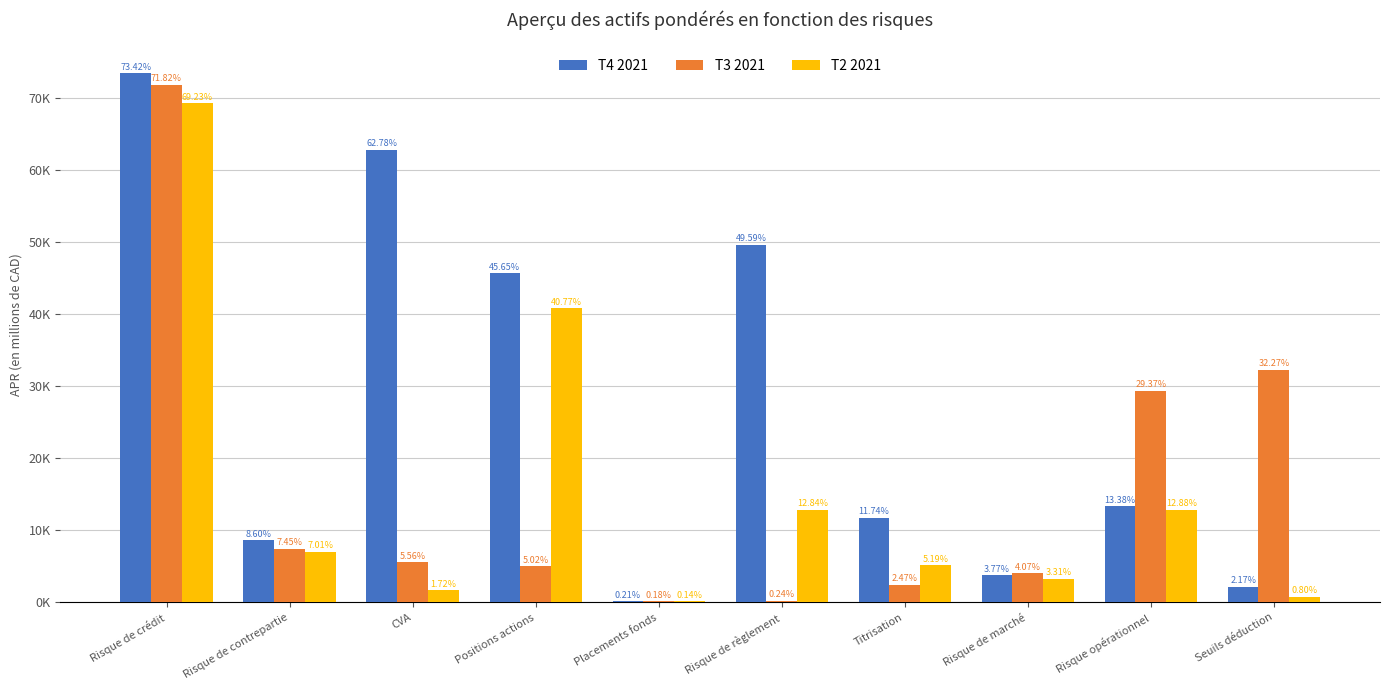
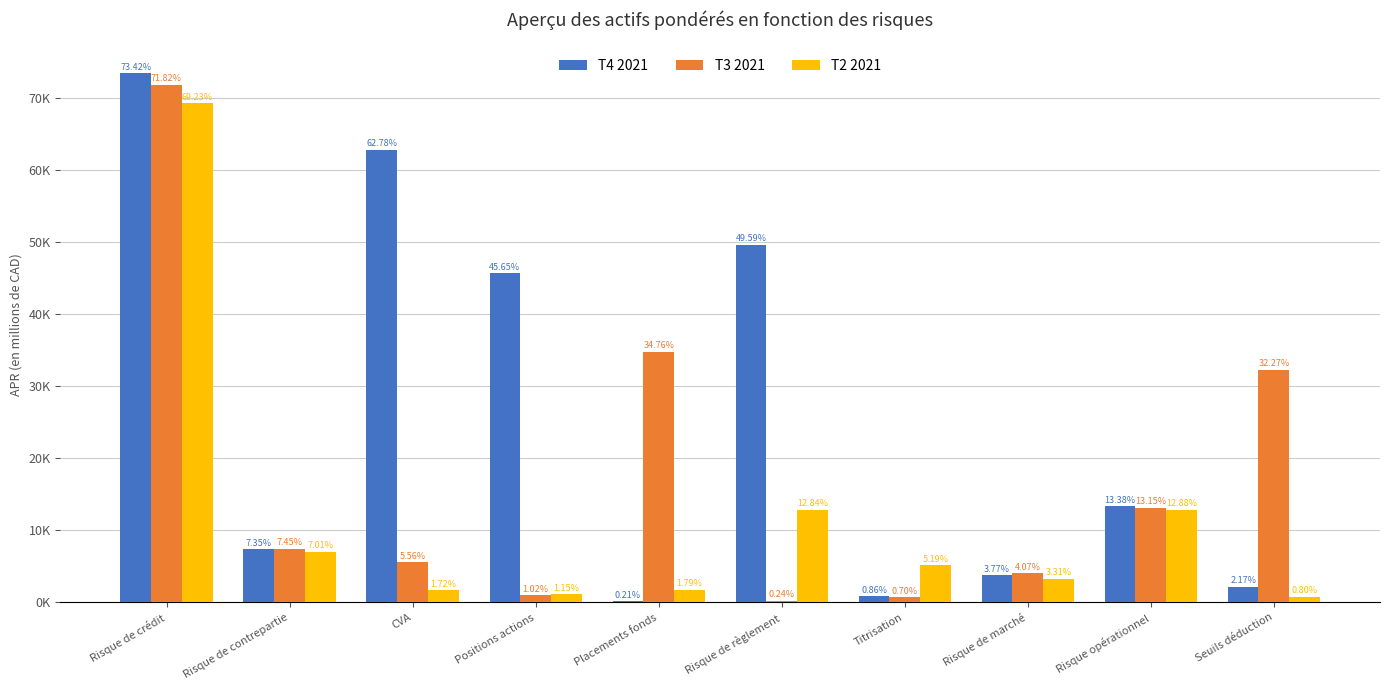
T4 2021, Risque de contrepartie: 8.60% -> 7.35%
T3 2021, Positions actions: 5.02% -> 1.02%
T2 2021, Positions actions: 40.77% -> 1.15%
T3 2021, Placements fonds: 0.18% -> 34.76%
T2 2021, Placements fonds: 0.14% -> 1.79%
T4 2021, Titrisation: 11.74% -> 0.86%
T3 2021, Titrisation: 2.47% -> 0.70%
T3 2021, Risque opérationnel: 29.37% -> 13.15%
